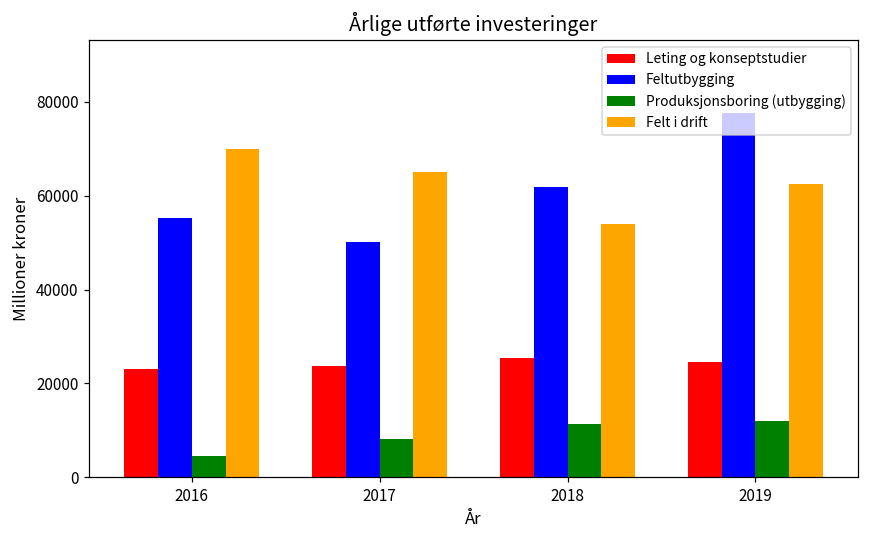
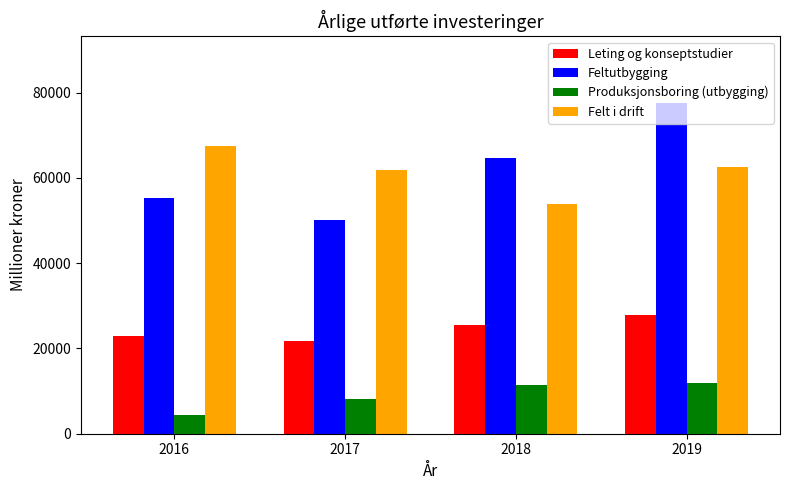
Felt i drift, 2016: 70000 -> 68000
Leting og konseptstudier, 2017: 24000 -> 22000
Felt i drift, 2017: 65000 -> 62000
Feltutbygging, 2018: 62000 -> 65000
Leting og konseptstudier, 2019: 25000 -> 28000
